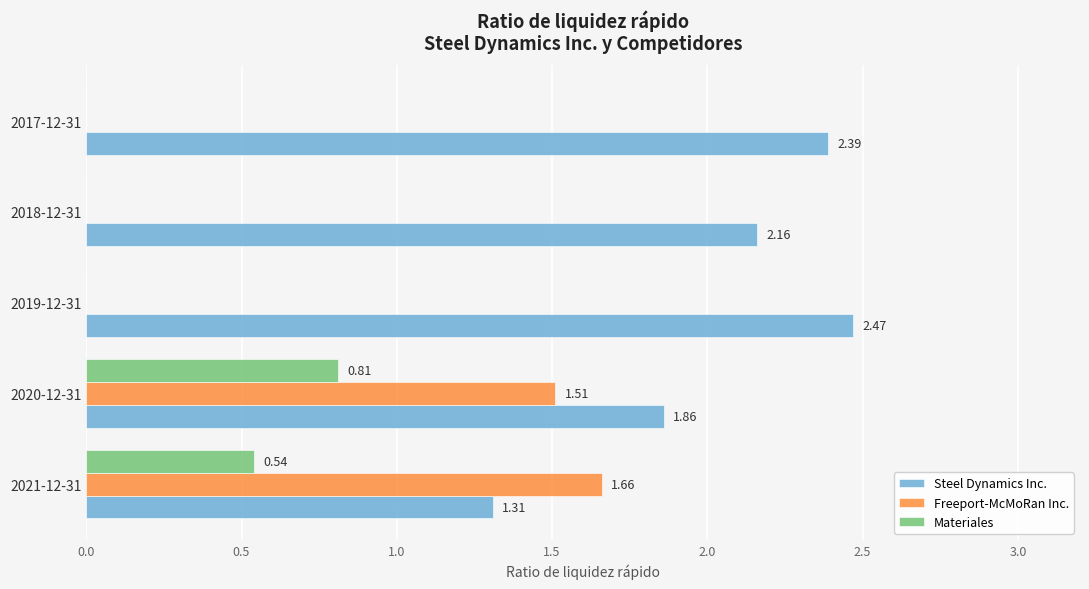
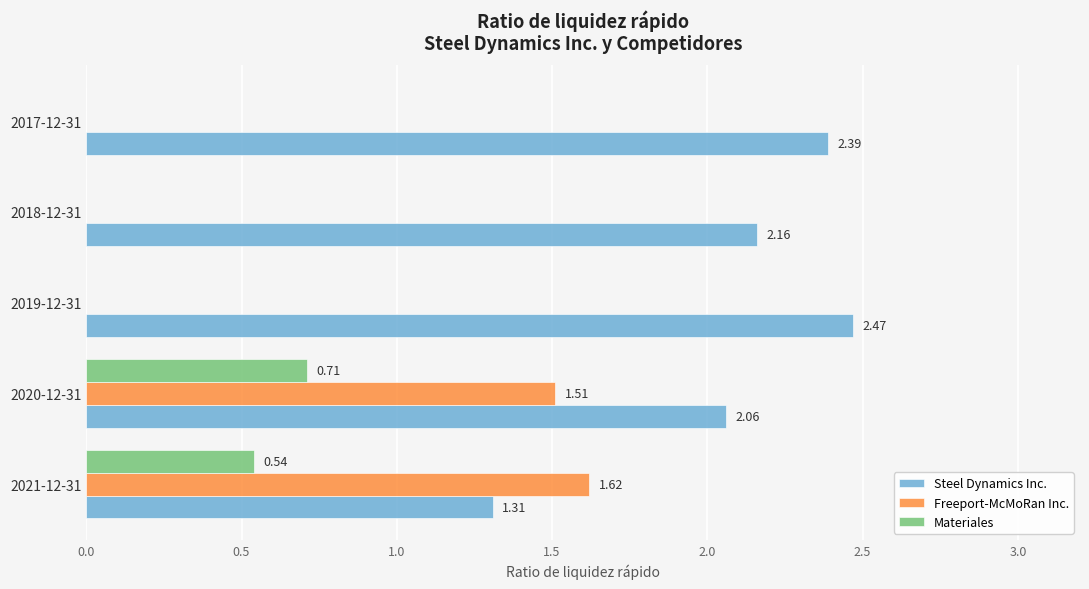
Materiales, 2020-12-31: 0.81 -> 0.71
Steel Dynamics Inc., 2020-12-31: 1.86 -> 2.06
Freeport-McMoRan Inc., 2021-12-31: 1.66 -> 1.62
